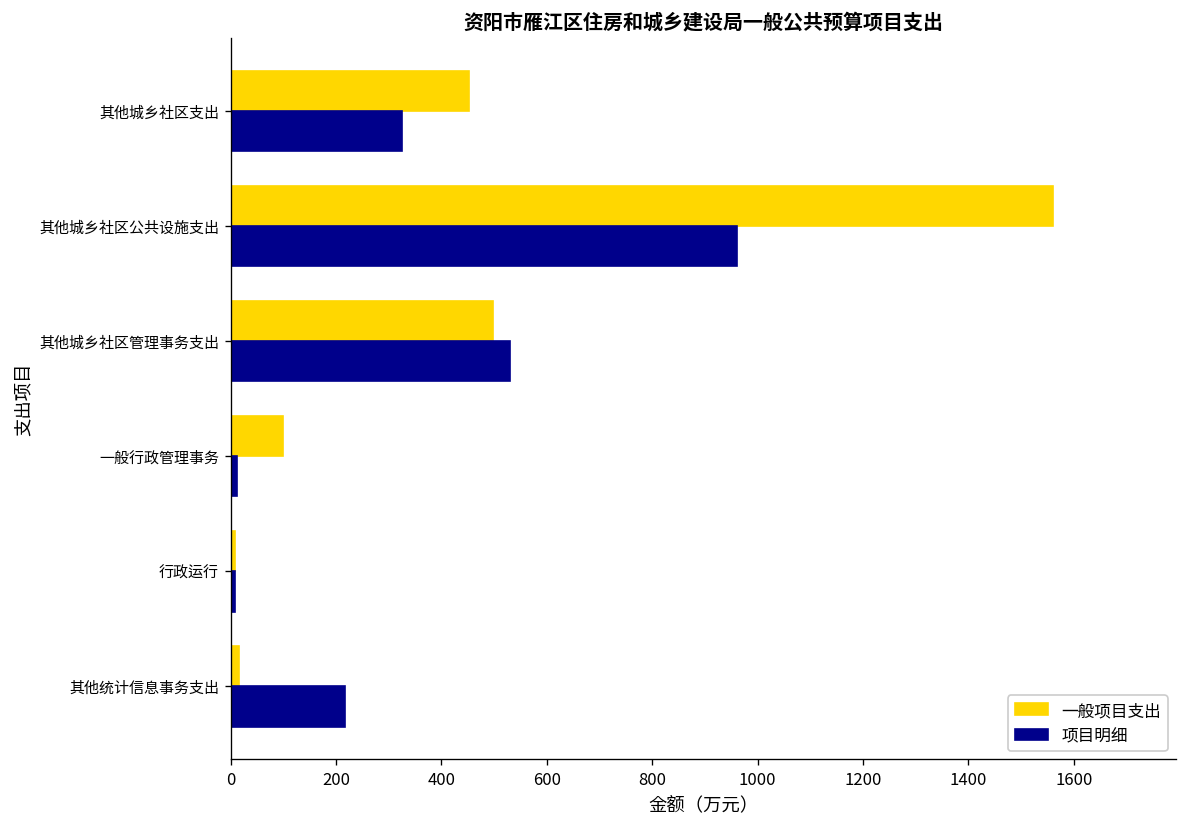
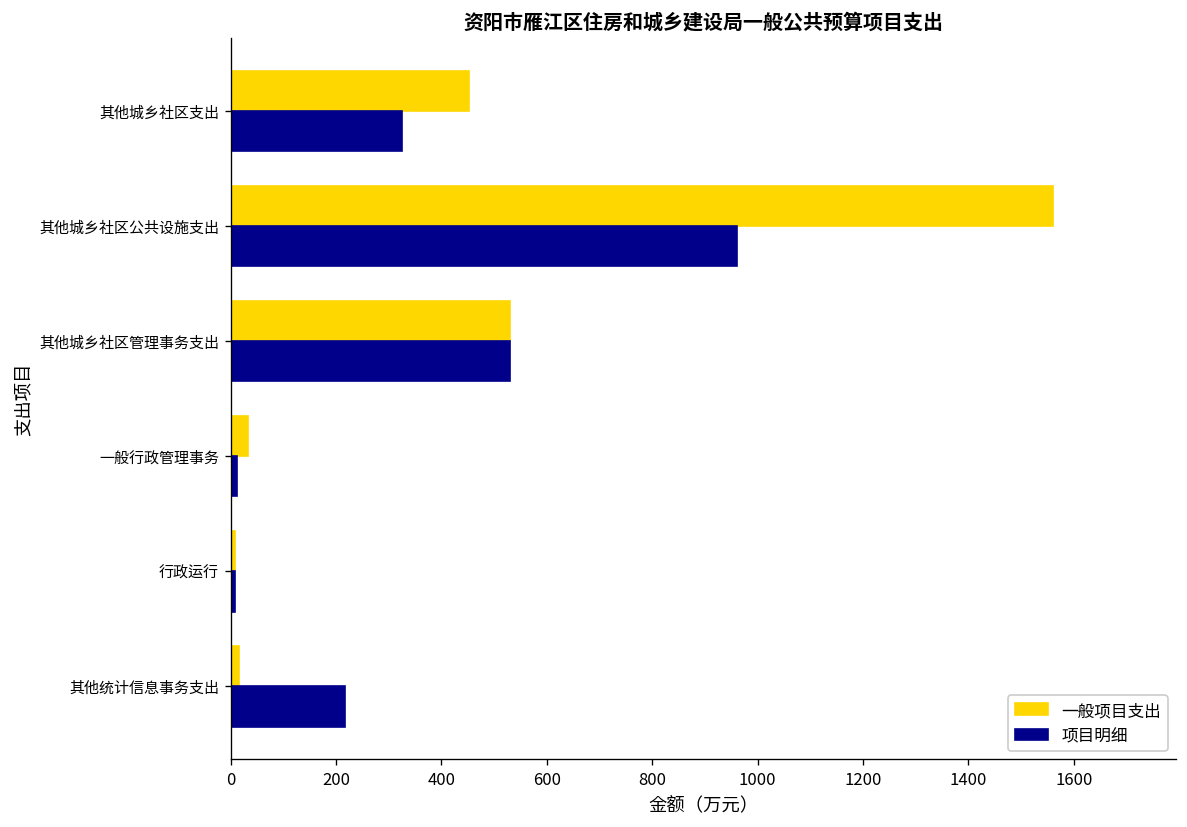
一般项目支出, 其他城乡社区管理事务支出: 500 -> 530
一般项目支出, 一般行政管理事务: 100 -> 30
